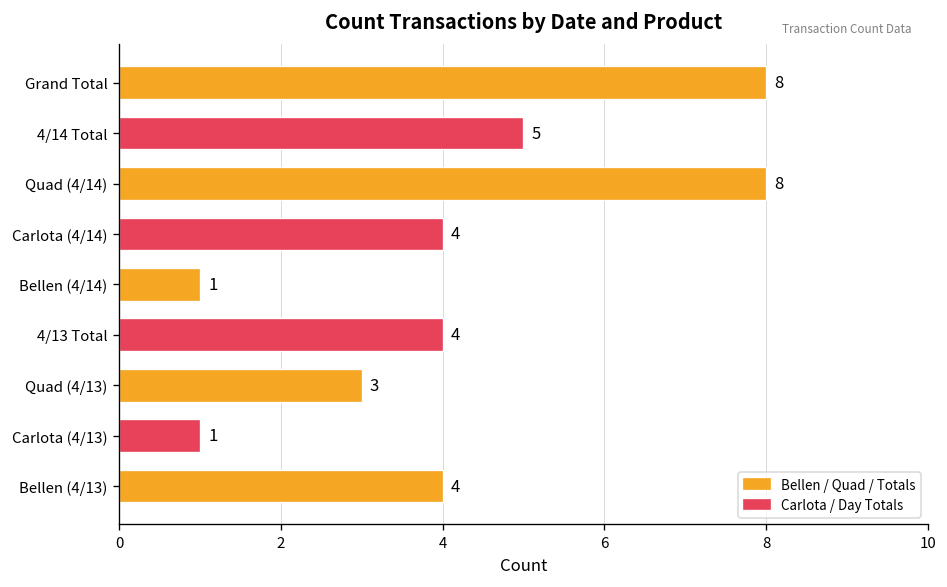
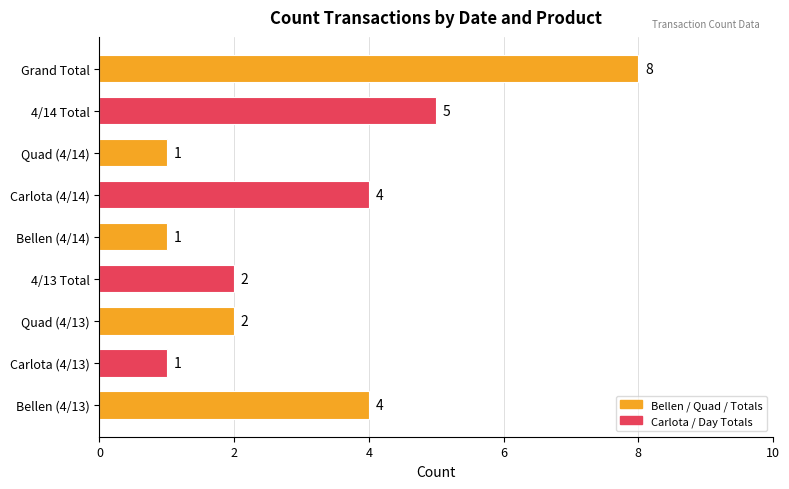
Quad (4/14): 8 -> 1
4/13 Total: 4 -> 2
Quad (4/13): 3 -> 2
